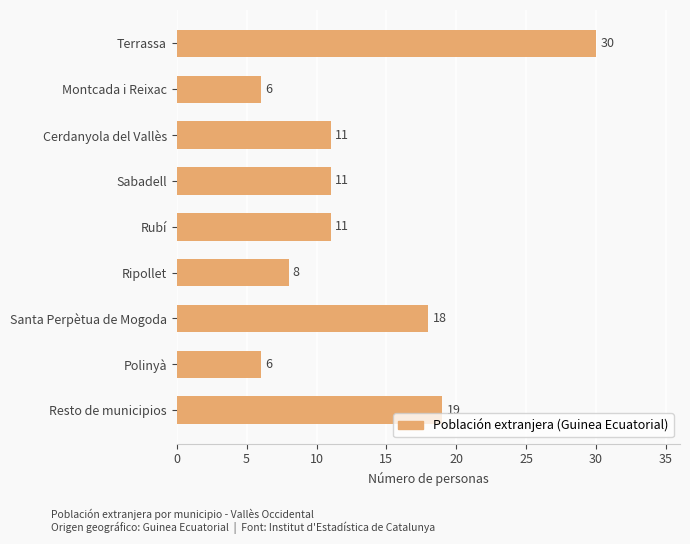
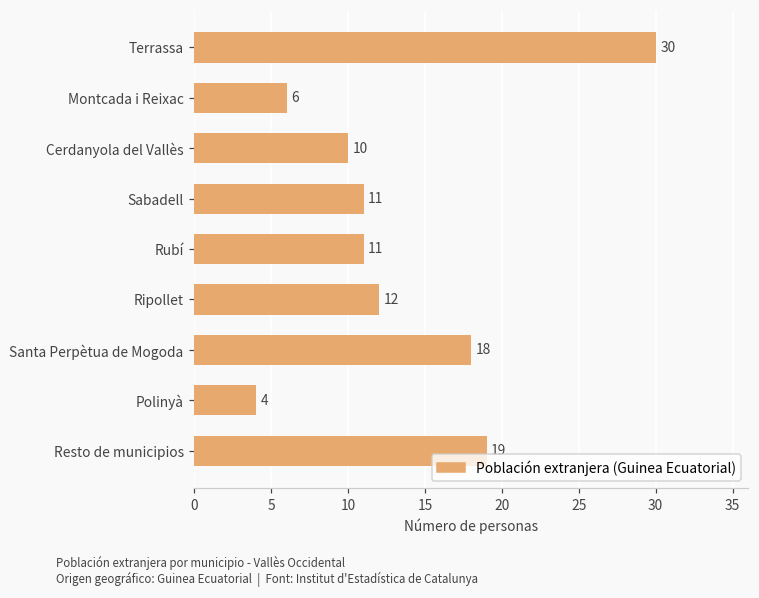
Cerdanyola del Vallès: 11 -> 10
Ripollet: 8 -> 12
Polinyà: 6 -> 4
